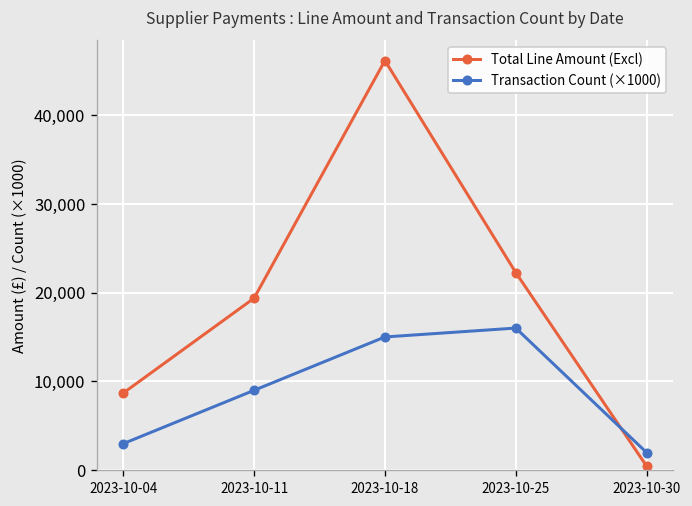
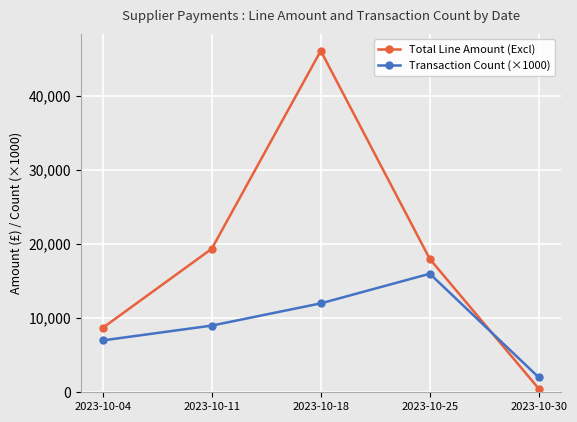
Transaction Count (×1000), 2023-10-04: 3,000 -> 7,000
Transaction Count (×1000), 2023-10-18: 15,000 -> 12,000
Total Line Amount (Excl), 2023-10-25: 22,000 -> 18,000
